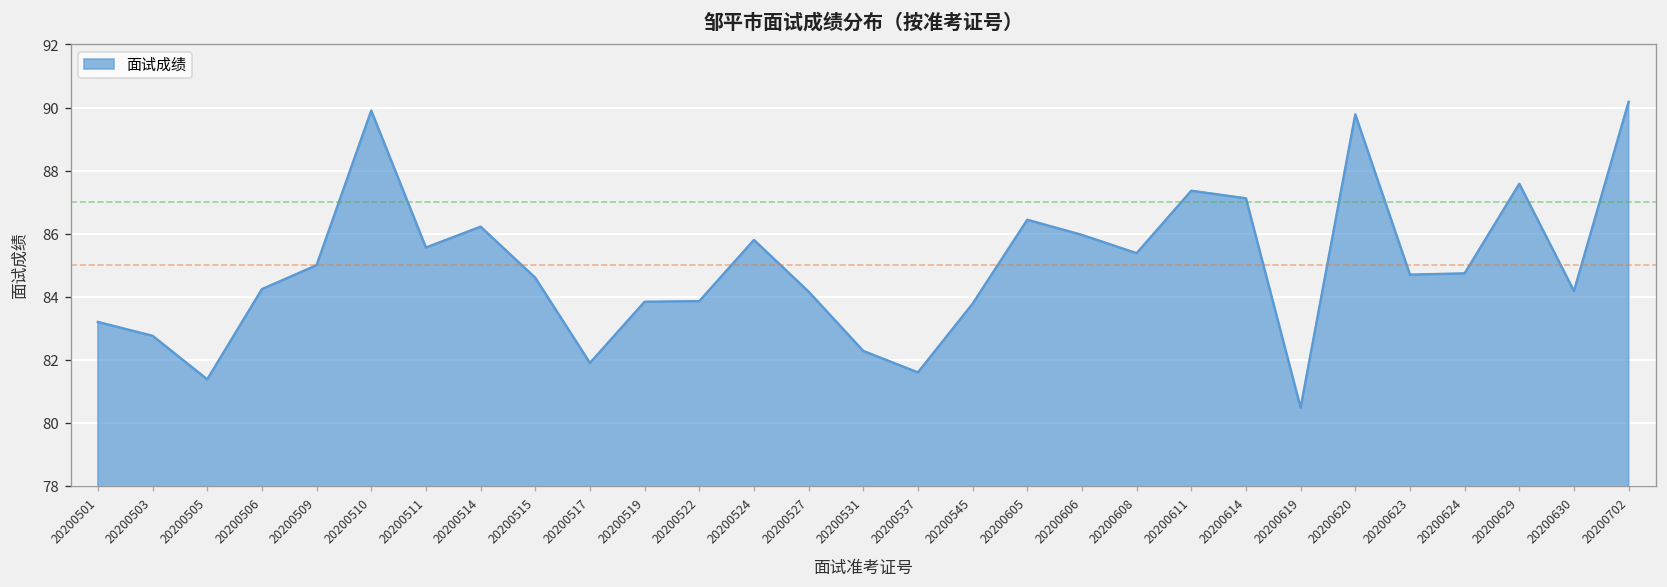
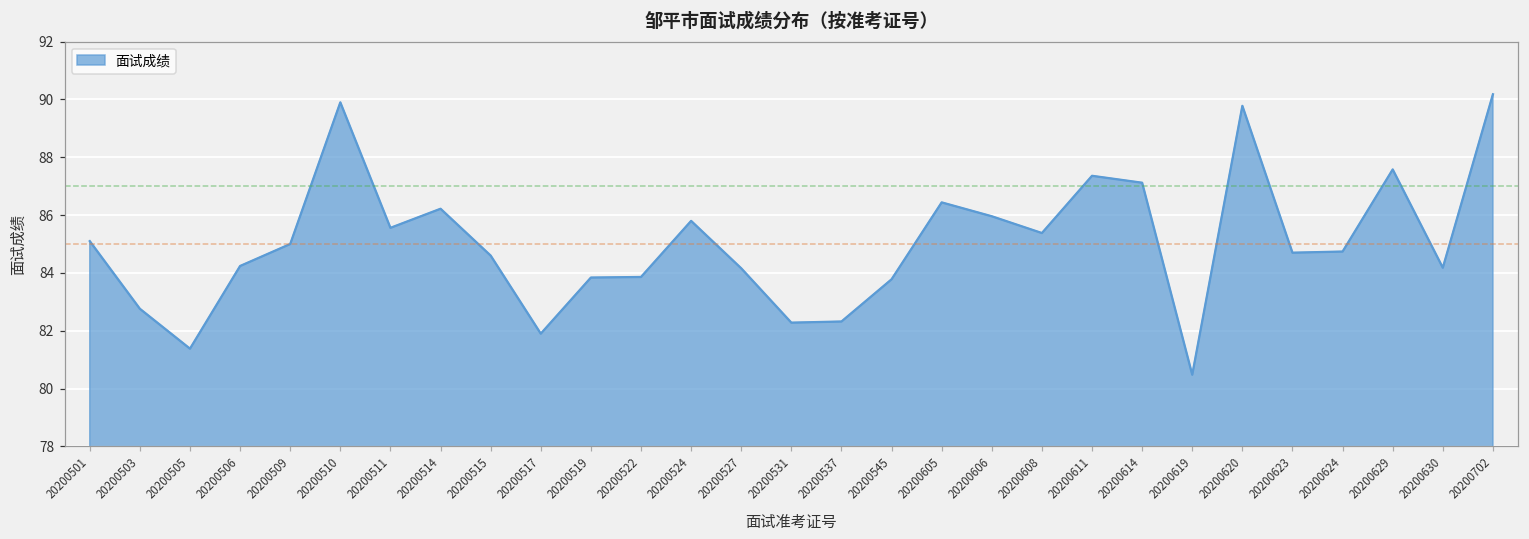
20200501: 83.2 -> 85.1
20200537: 81.6 -> 82.3
